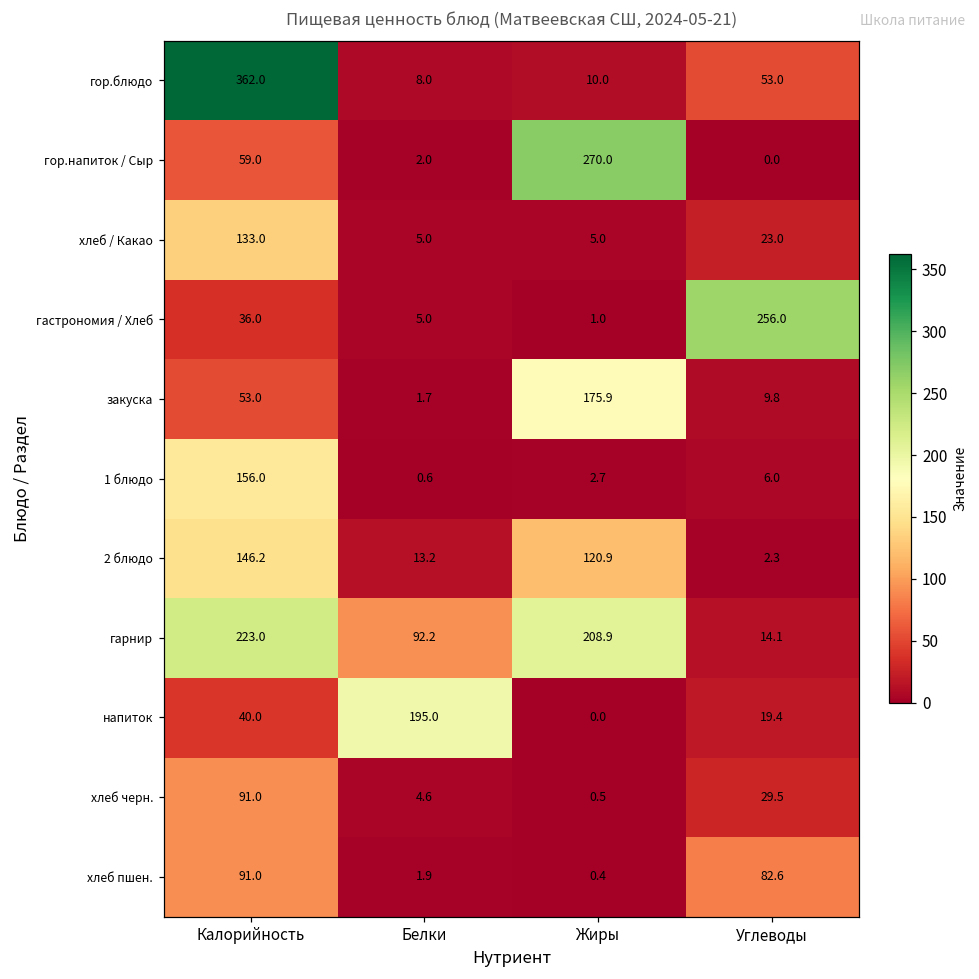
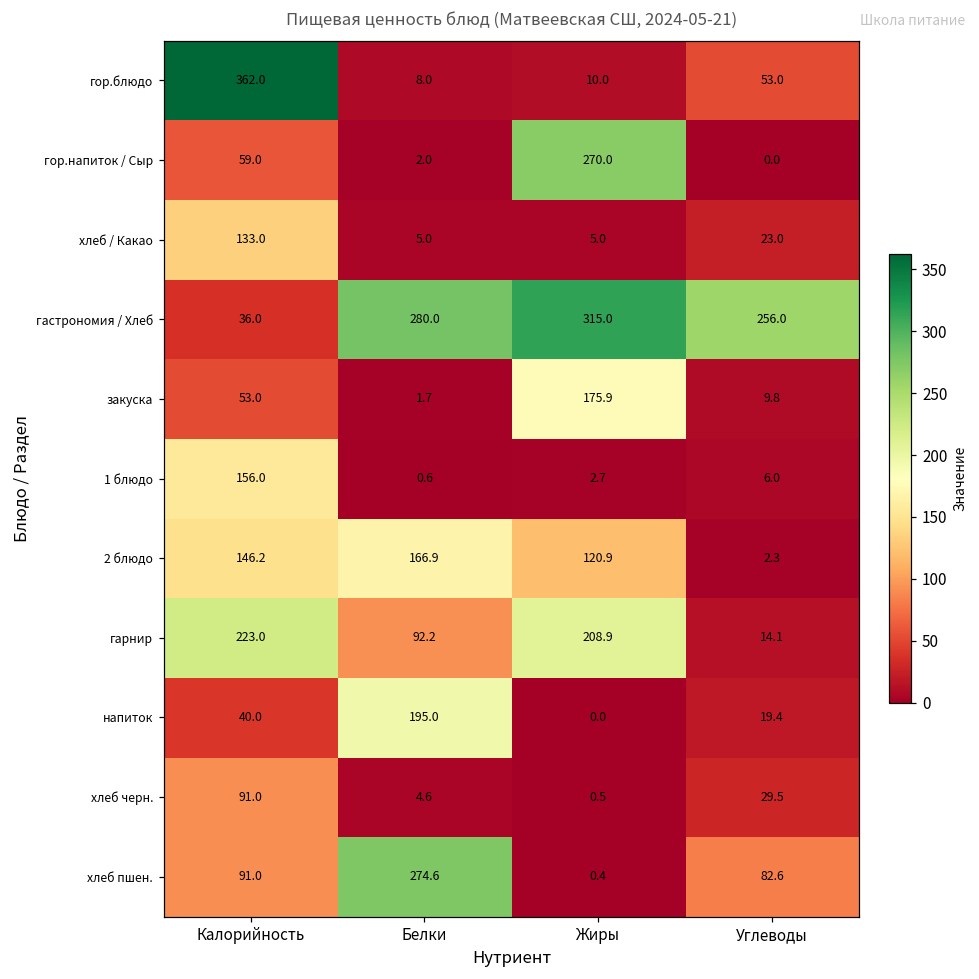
гастрономия / Хлеб, Белки: 5.0 -> 280.0
гастрономия / Хлеб, Жиры: 1.0 -> 315.0
2 блюдо, Белки: 13.2 -> 166.9
хлеб пшен., Белки: 1.9 -> 274.6
